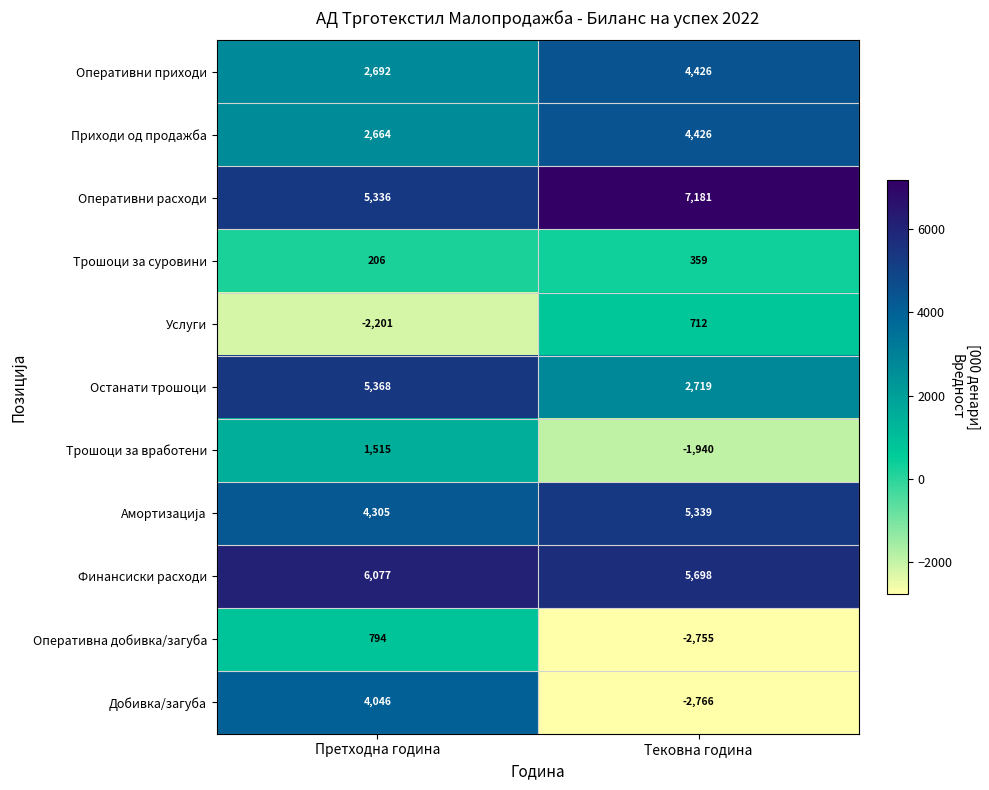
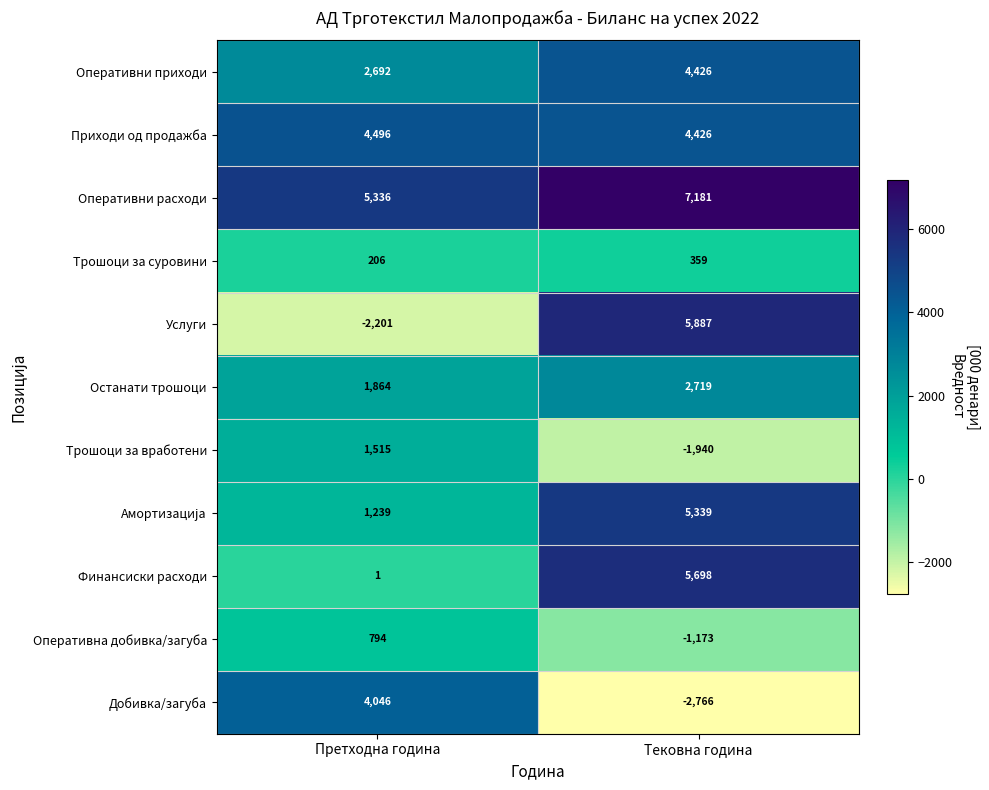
Приходи од продажба, Претходна година: 2,664 -> 4,496
Услуги, Тековна година: 712 -> 5,887
Останати трошоци, Претходна година: 5,368 -> 1,864
Амортизација, Претходна година: 4,305 -> 1,239
Финансиски расходи, Претходна година: 6,077 -> 1
Оперативна добивка/загуба, Тековна година: -2,755 -> -1,173
